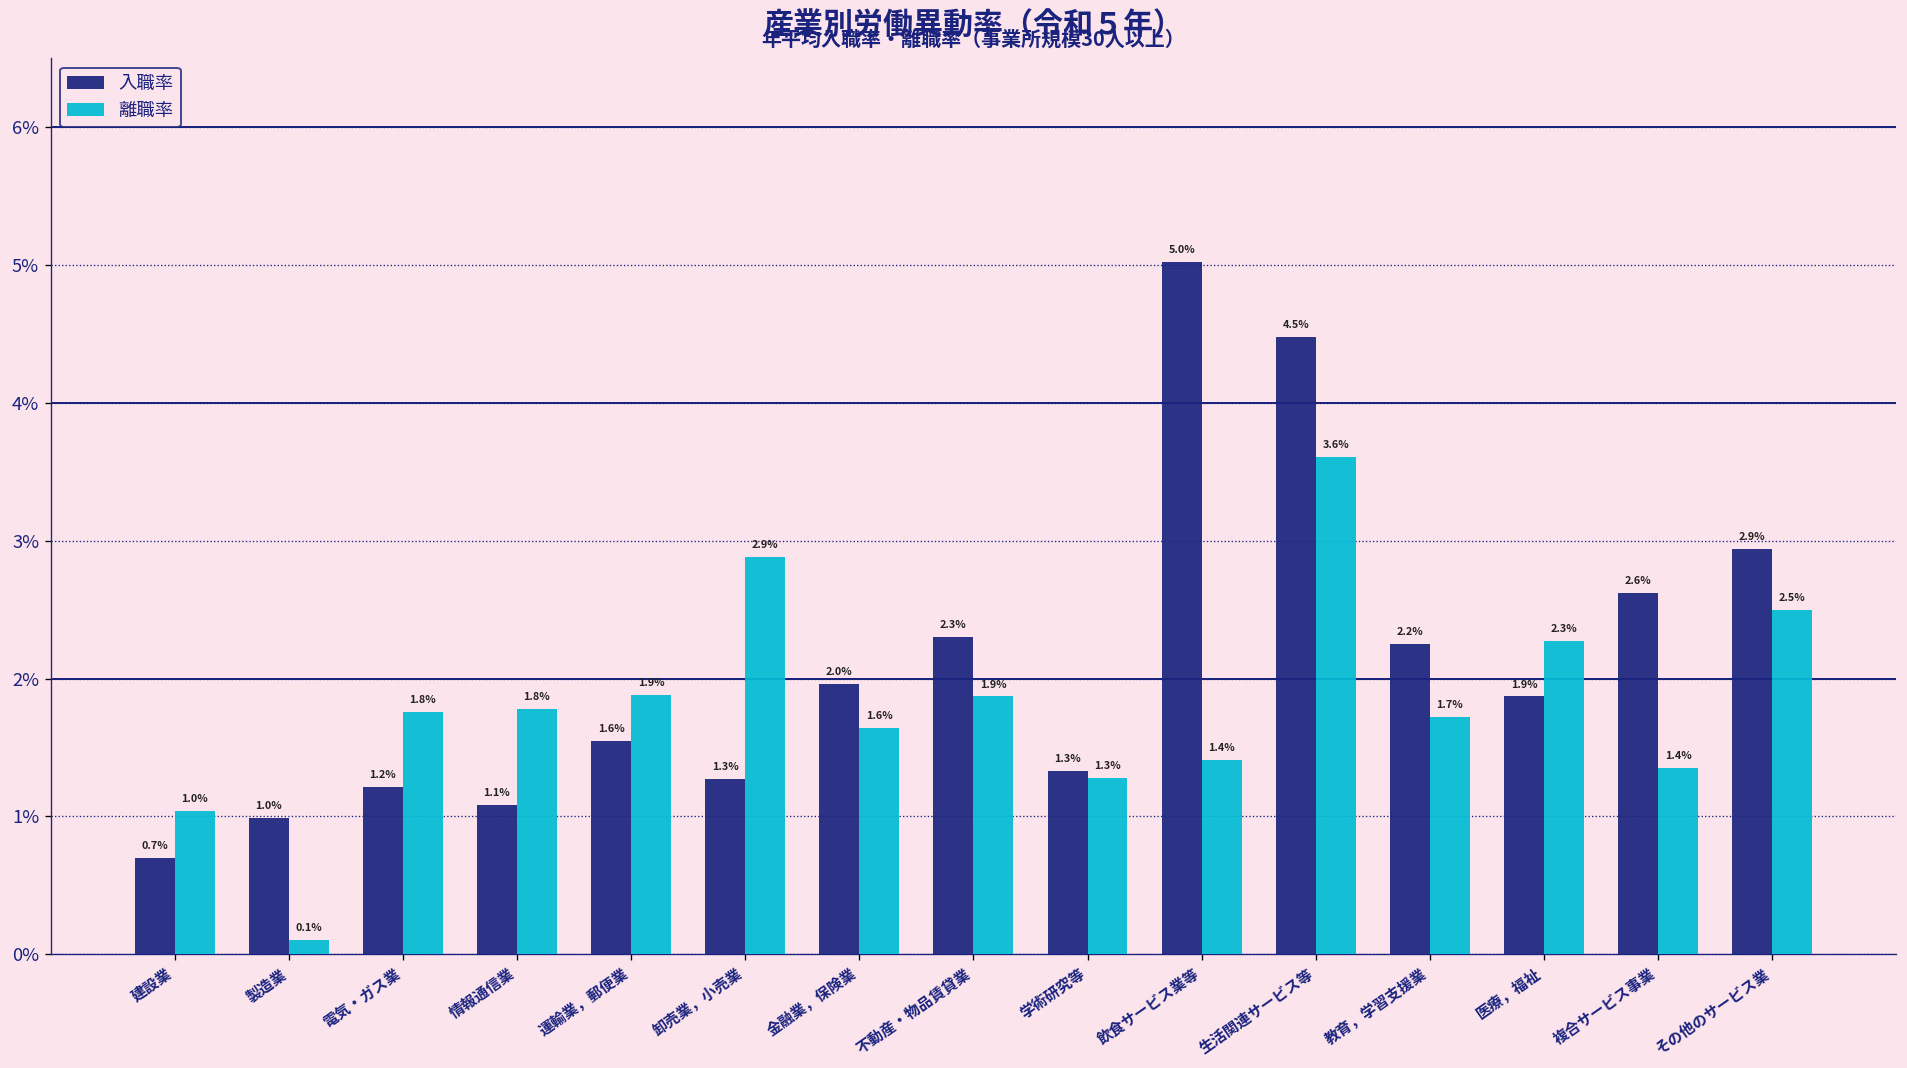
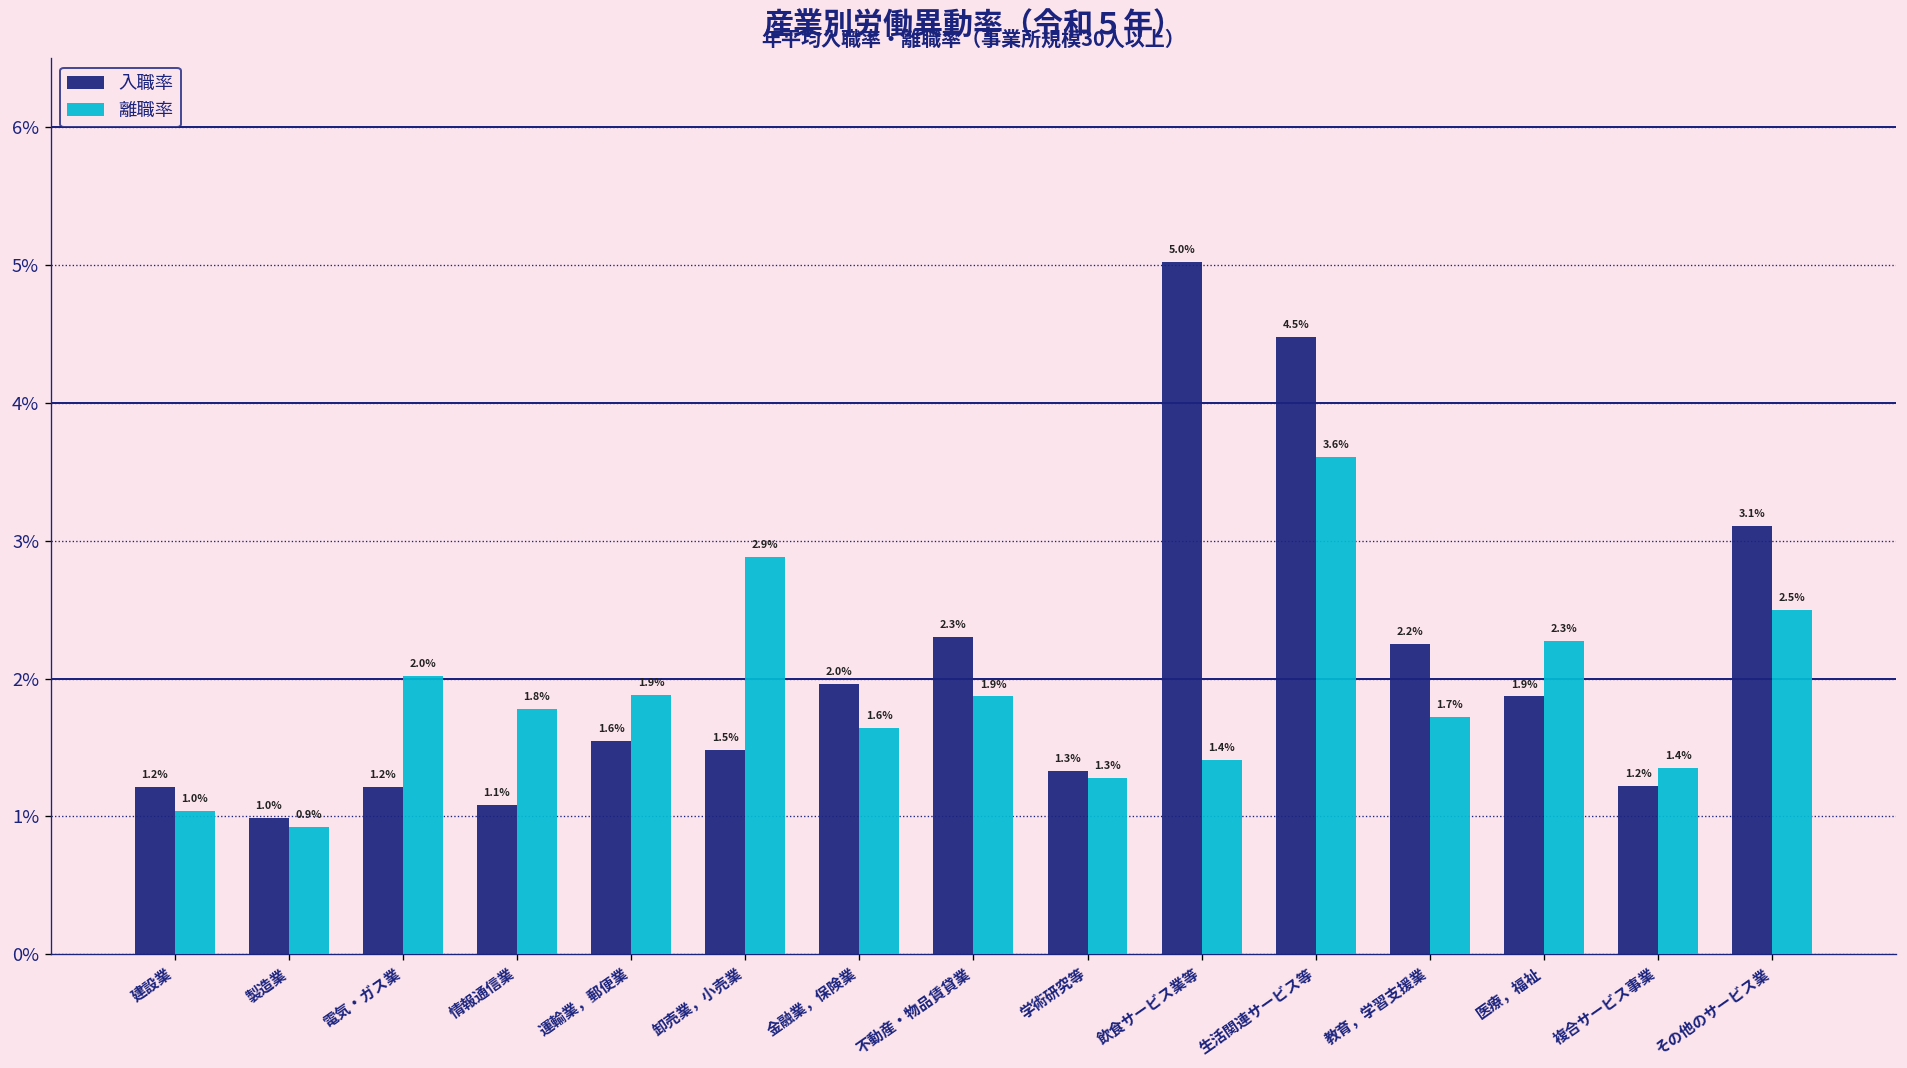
入職率, 建設業: 0.7% -> 1.2%
離職率, 製造業: 0.1% -> 0.9%
離職率, 電気・ガス業: 1.8% -> 2.0%
入職率, 卸売業，小売業: 1.3% -> 1.5%
入職率, 複合サービス事業: 2.6% -> 1.2%
入職率, その他のサービス業: 2.9% -> 3.1%
